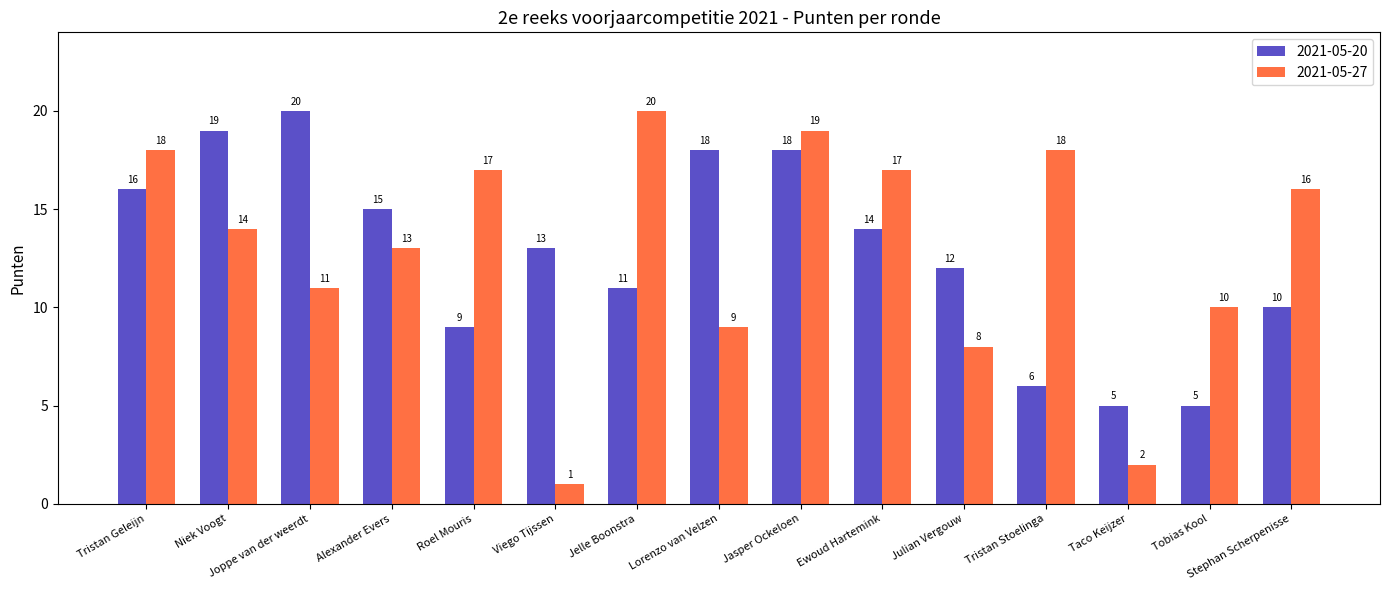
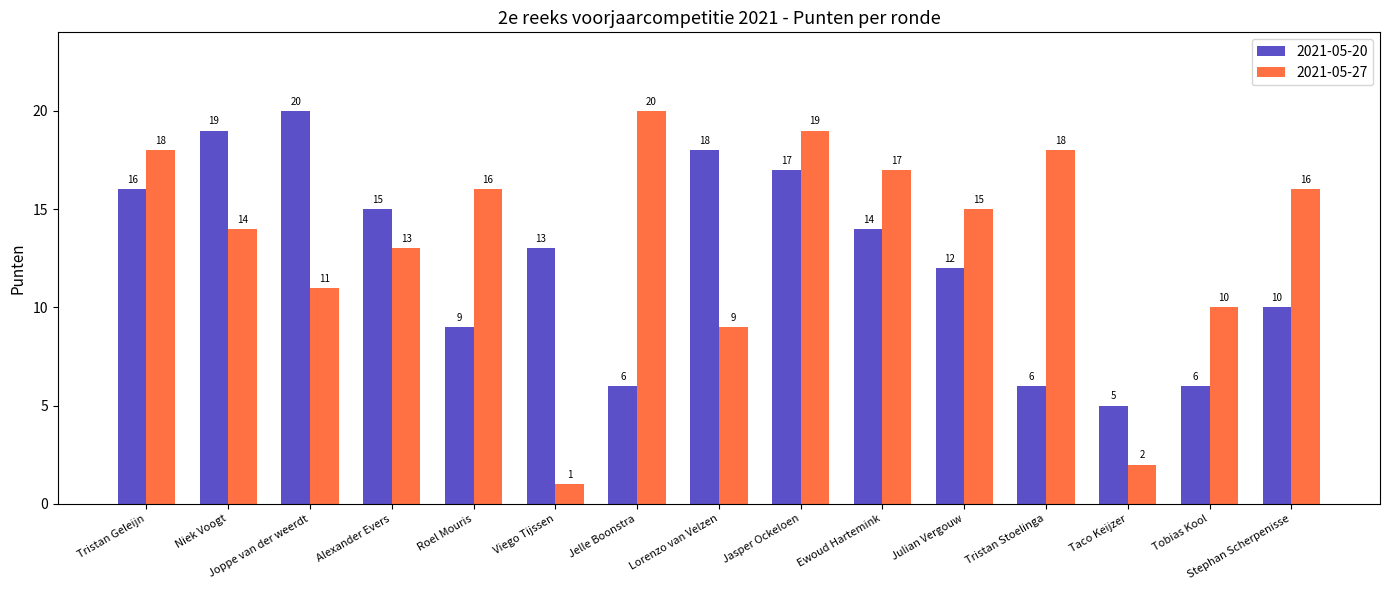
2021-05-27, Roel Mouris: 17 -> 16
2021-05-20, Jelle Boonstra: 11 -> 6
2021-05-20, Jasper Ockeloen: 18 -> 17
2021-05-27, Julian Vergouw: 8 -> 15
2021-05-20, Tobias Kool: 5 -> 6
